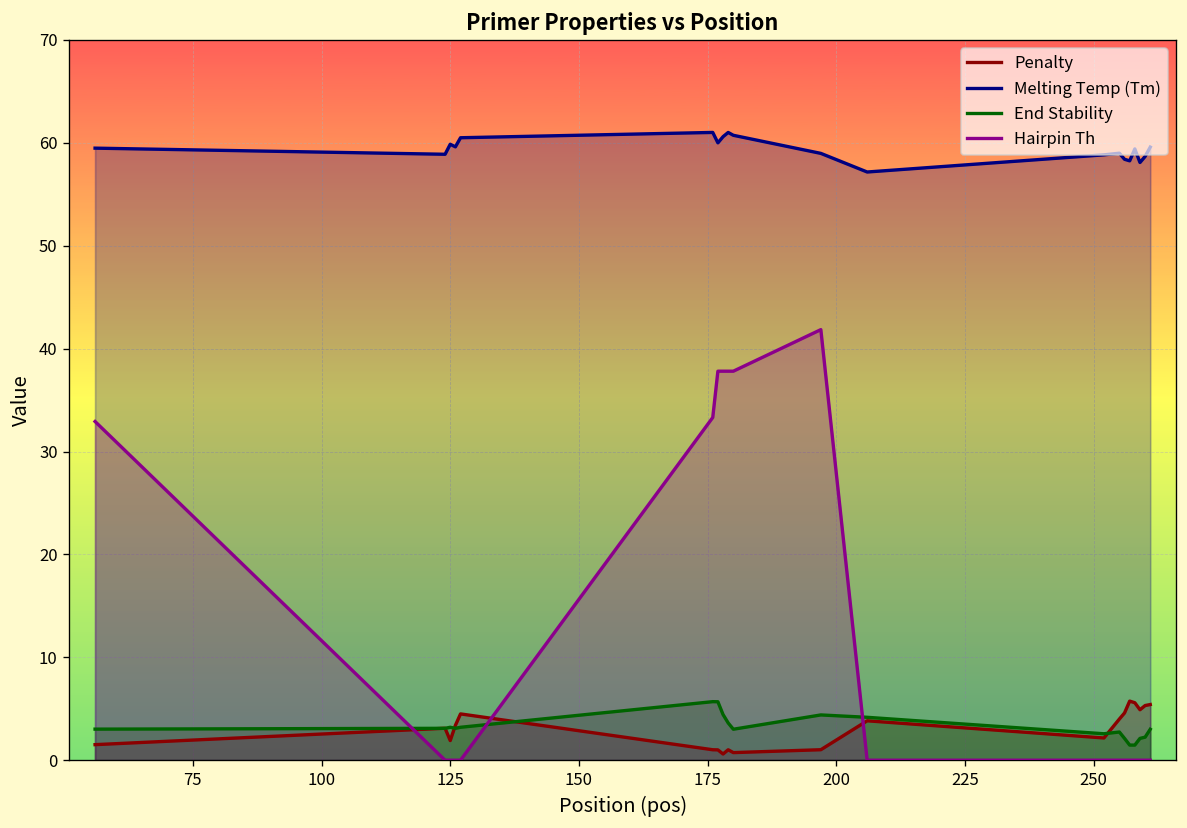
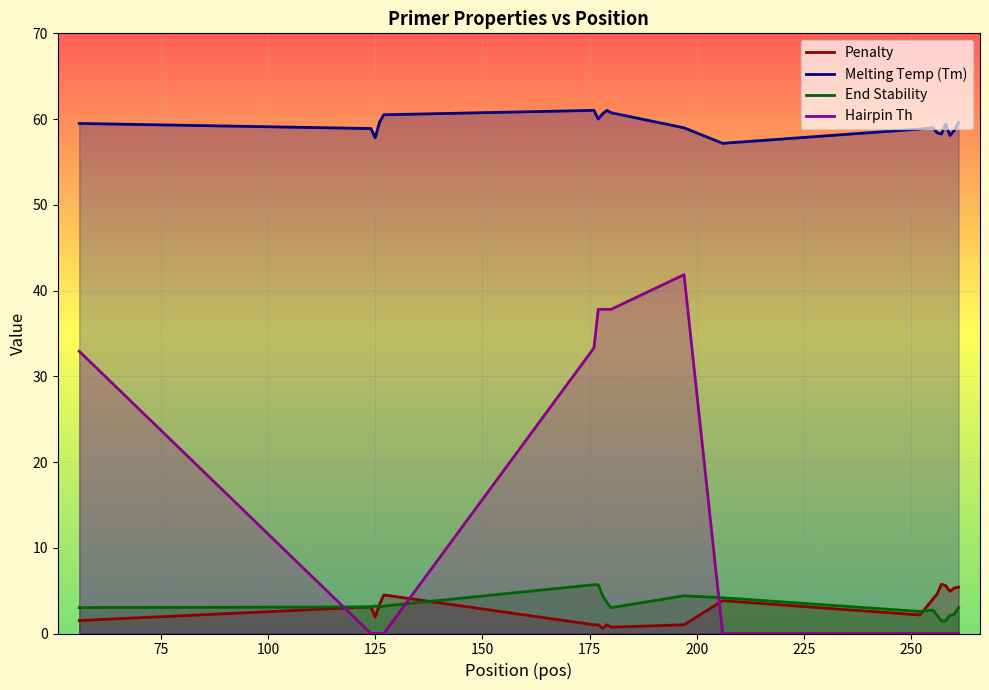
Melting Temp (Tm), 125: 60 -> 58
